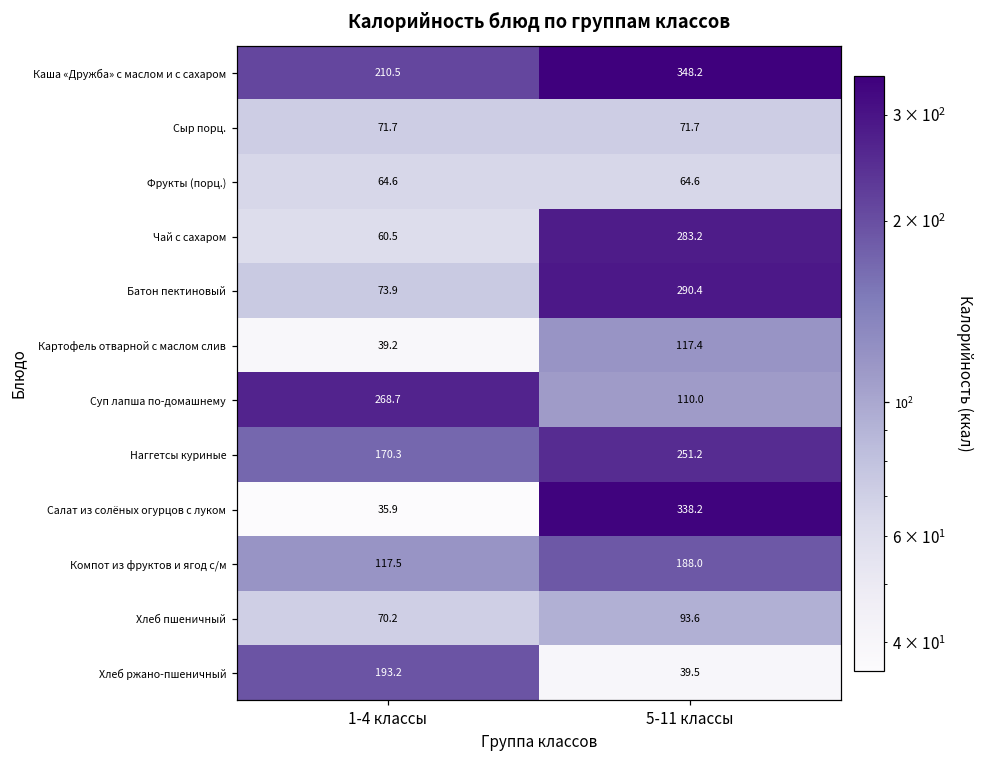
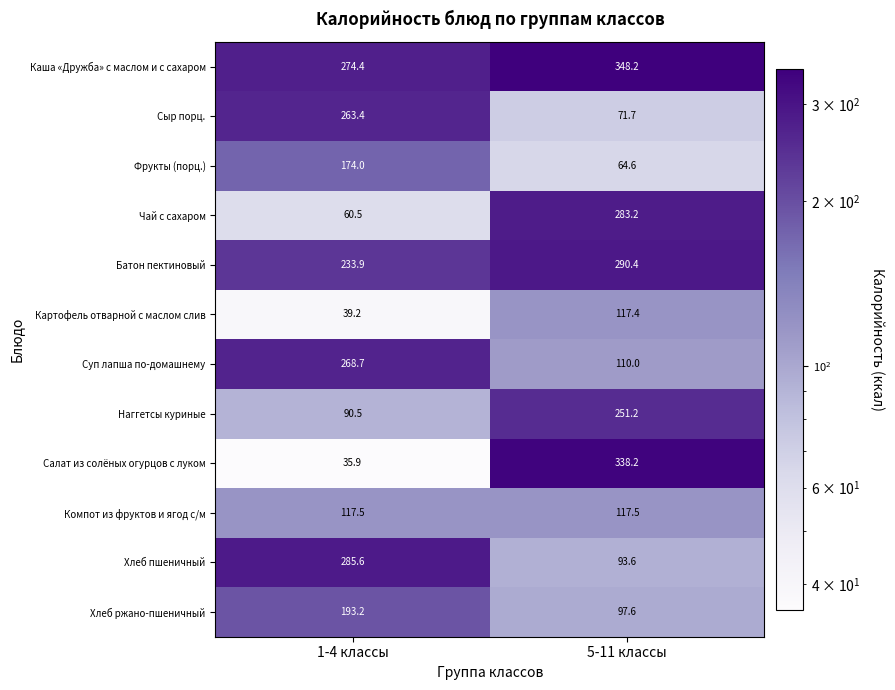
Каша «Дружба» с маслом и с сахаром, 1-4 классы: 210.5 -> 274.4
Сыр порц., 1-4 классы: 71.7 -> 263.4
Фрукты (порц.), 1-4 классы: 64.6 -> 174.0
Батон пектиновый, 1-4 классы: 73.9 -> 233.9
Наггетсы куриные, 1-4 классы: 170.3 -> 90.5
Компот из фруктов и ягод с/м, 5-11 классы: 188.0 -> 117.5
Хлеб пшеничный, 1-4 классы: 70.2 -> 285.6
Хлеб ржано-пшеничный, 5-11 классы: 39.5 -> 97.6
